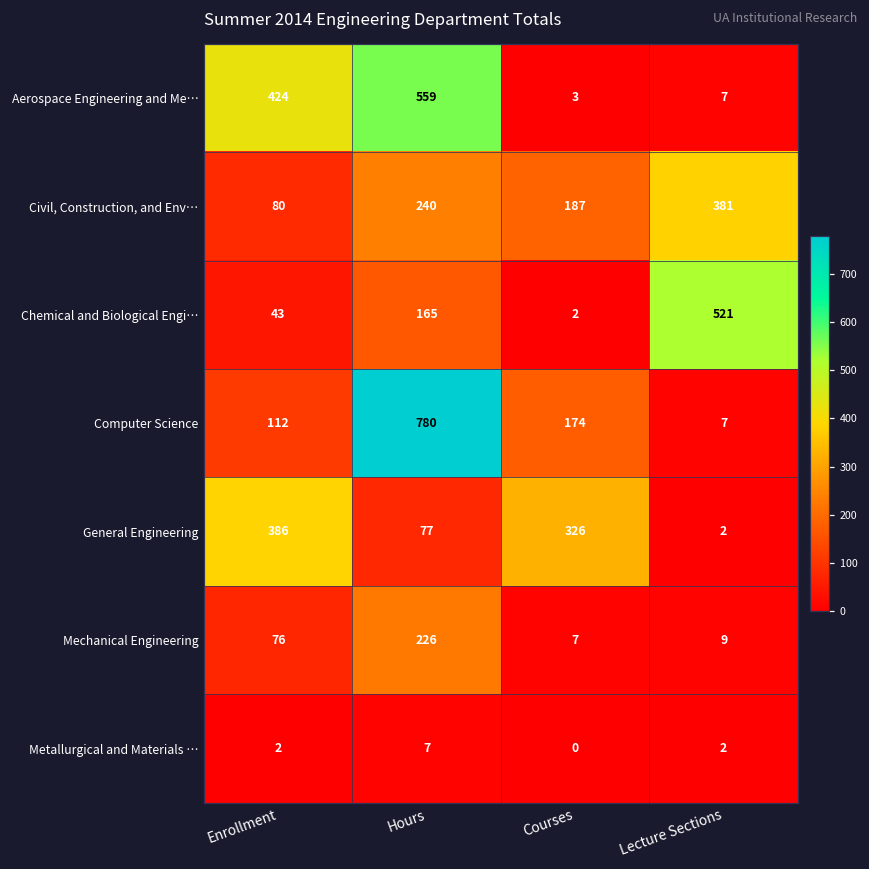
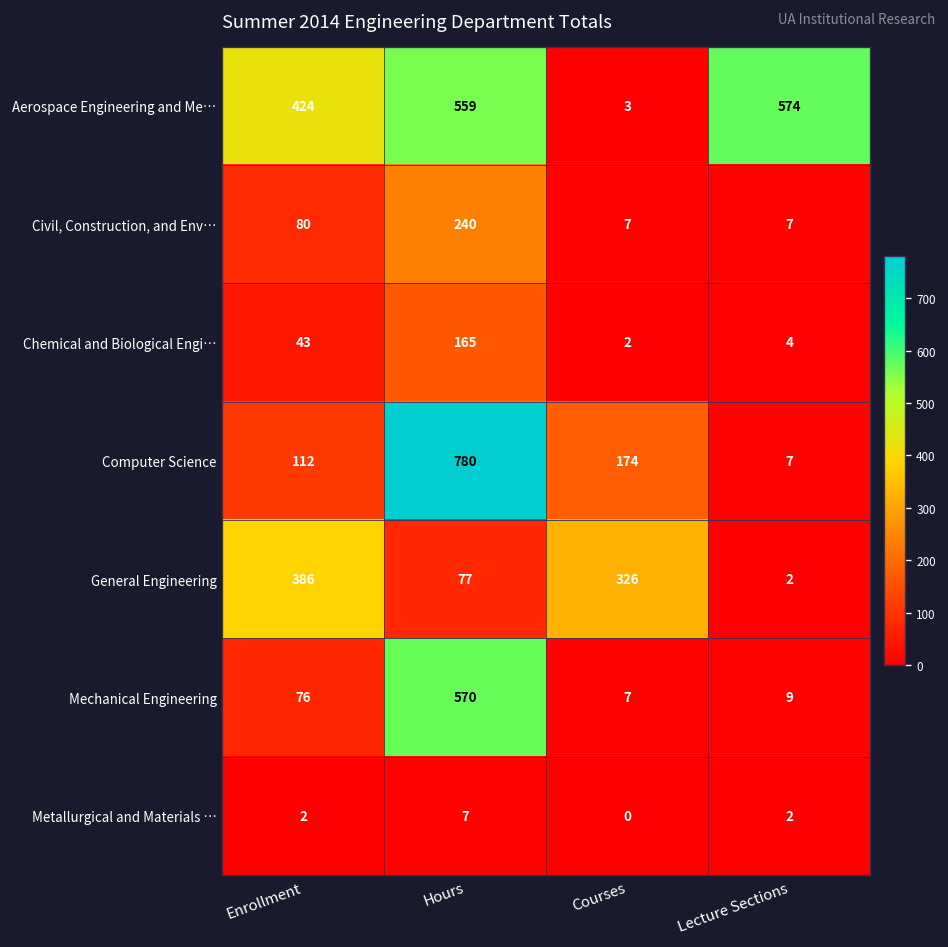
Aerospace Engineering and Me…, Lecture Sections: 7 -> 574
Civil, Construction, and Env…, Courses: 187 -> 7
Civil, Construction, and Env…, Lecture Sections: 381 -> 7
Chemical and Biological Engi…, Lecture Sections: 521 -> 4
Mechanical Engineering, Hours: 226 -> 570
